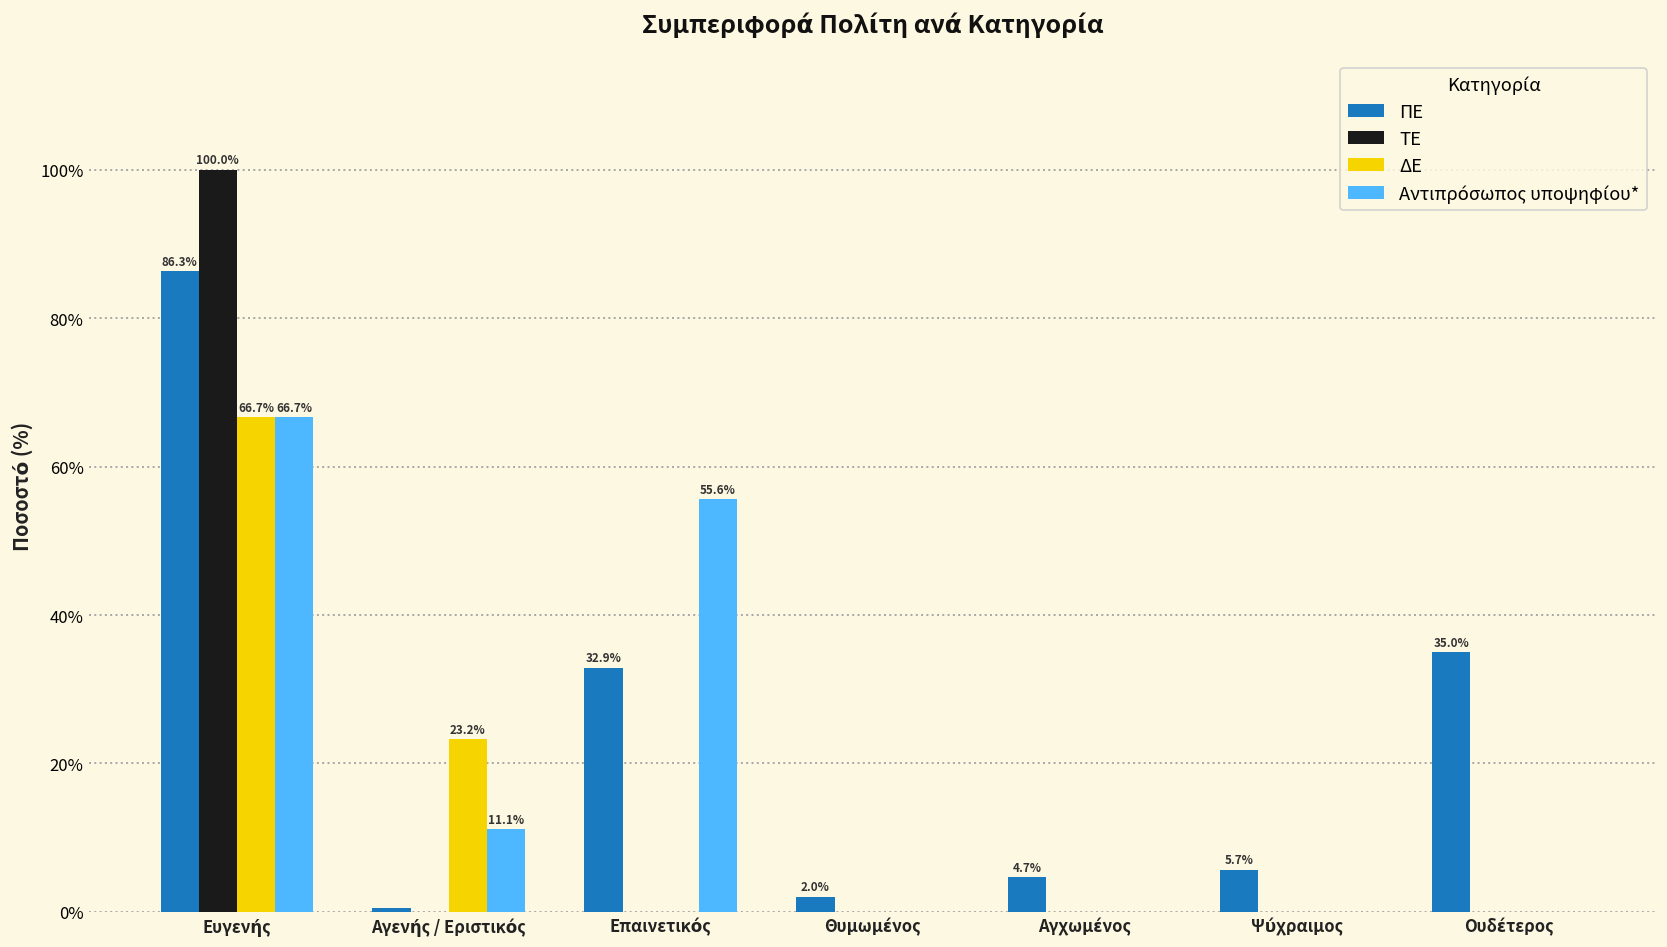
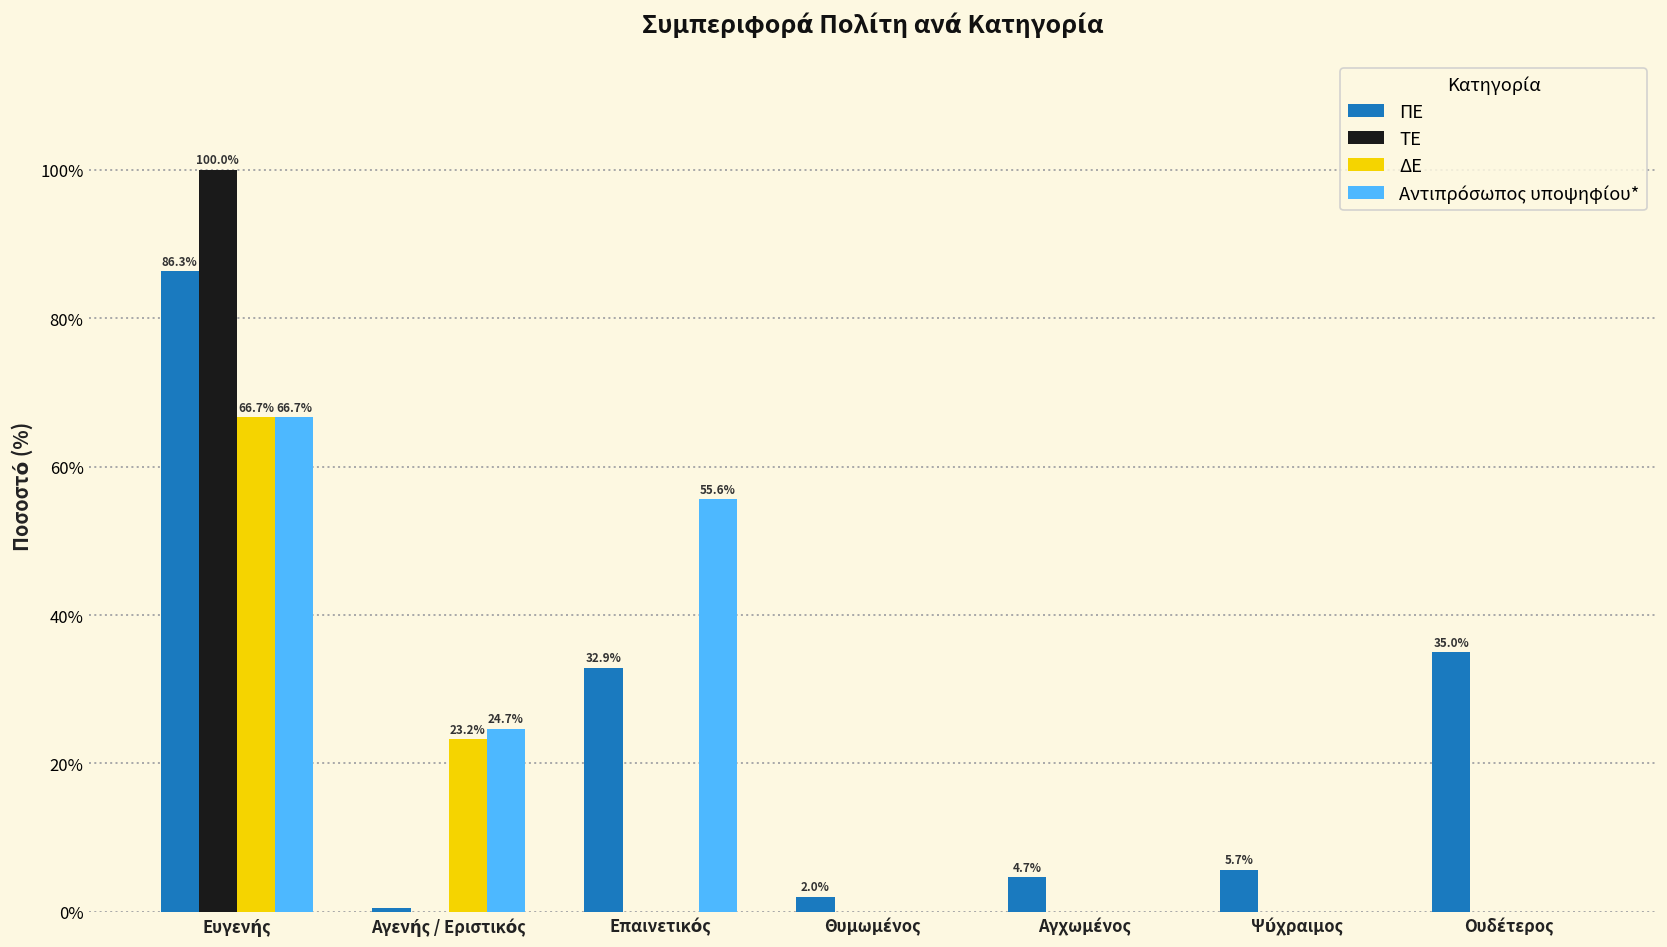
Αντιπρόσωπος υποψηφίου*, Αγενής / Εριστικός: 11.1% -> 24.7%
